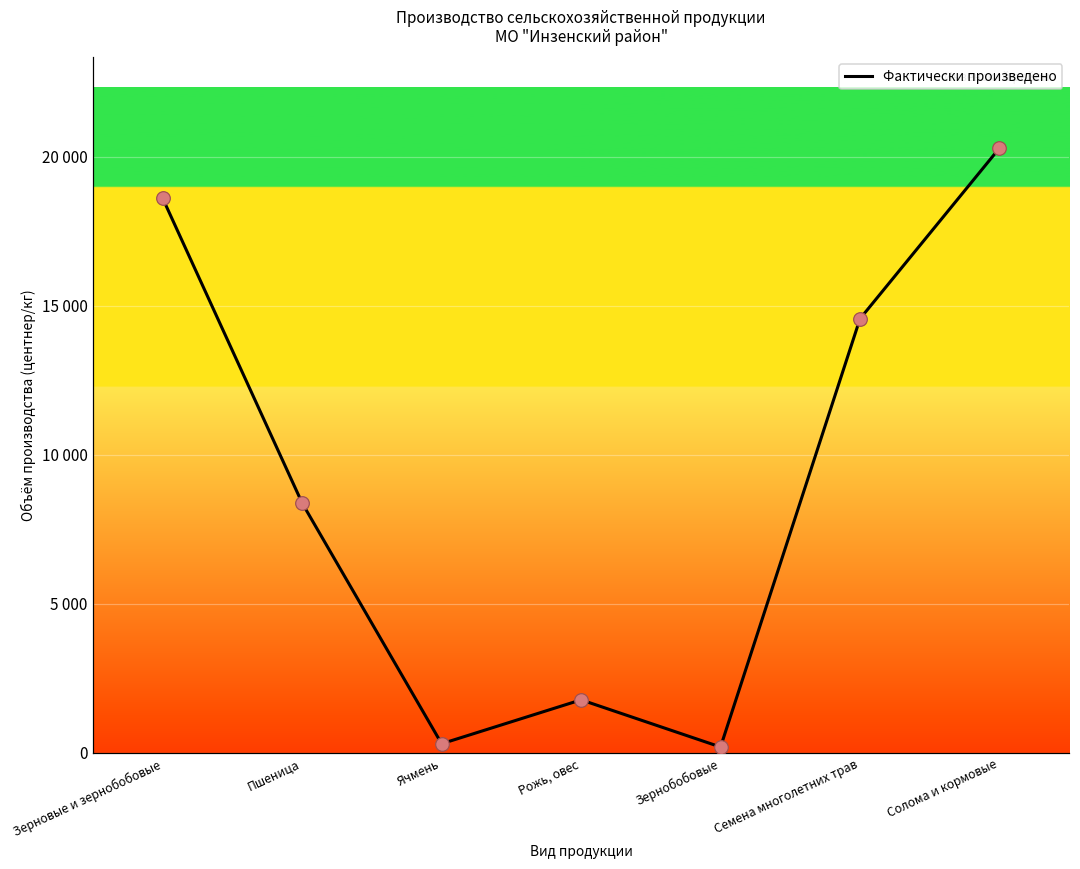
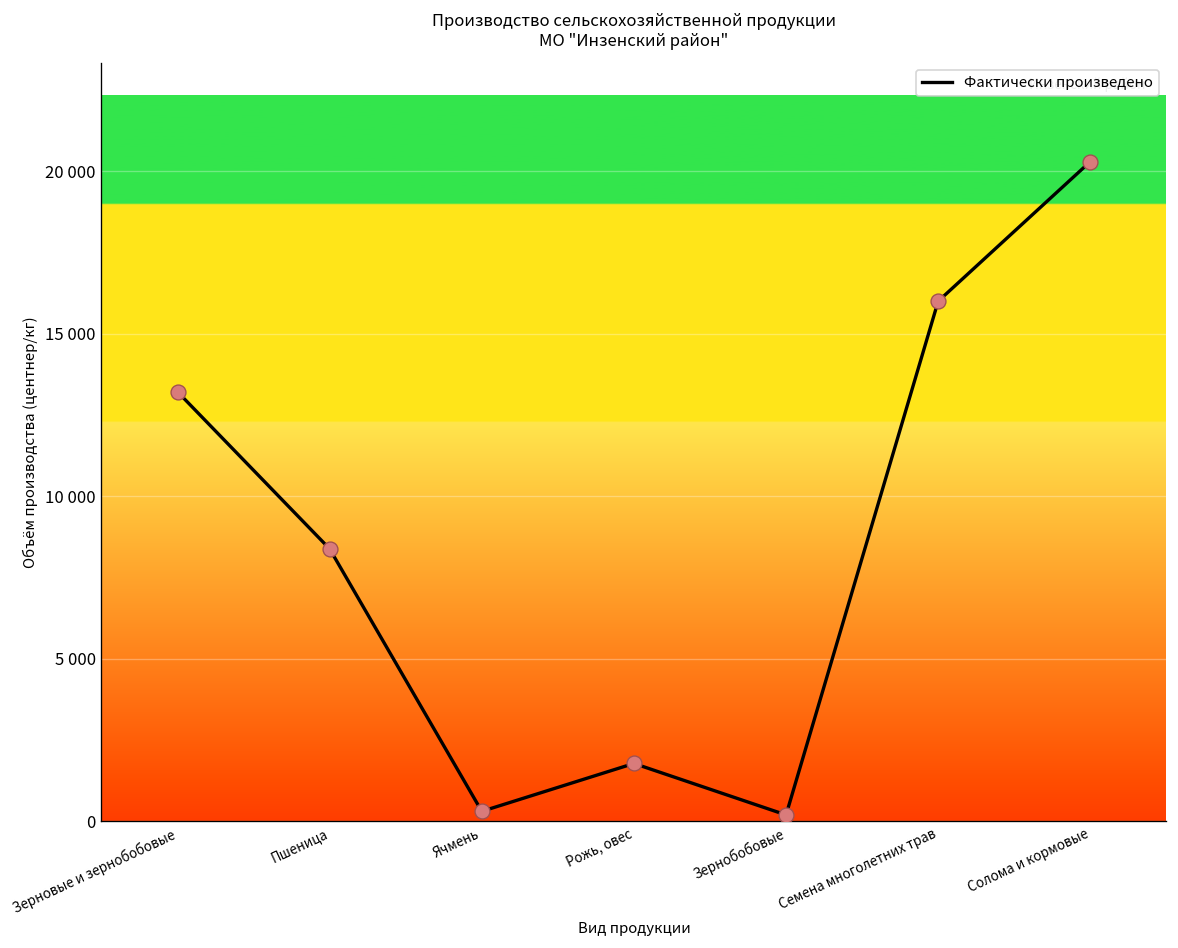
Зерновые и зернобобовые: 18600 -> 13200
Семена многолетних трав: 14600 -> 16000
